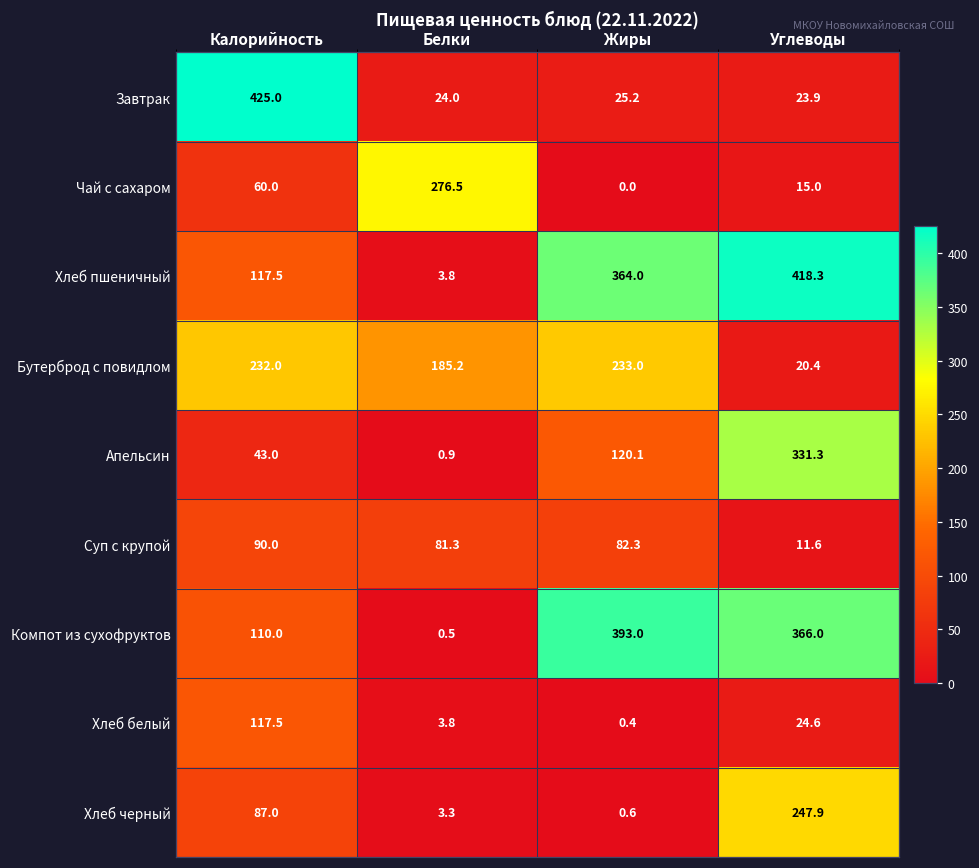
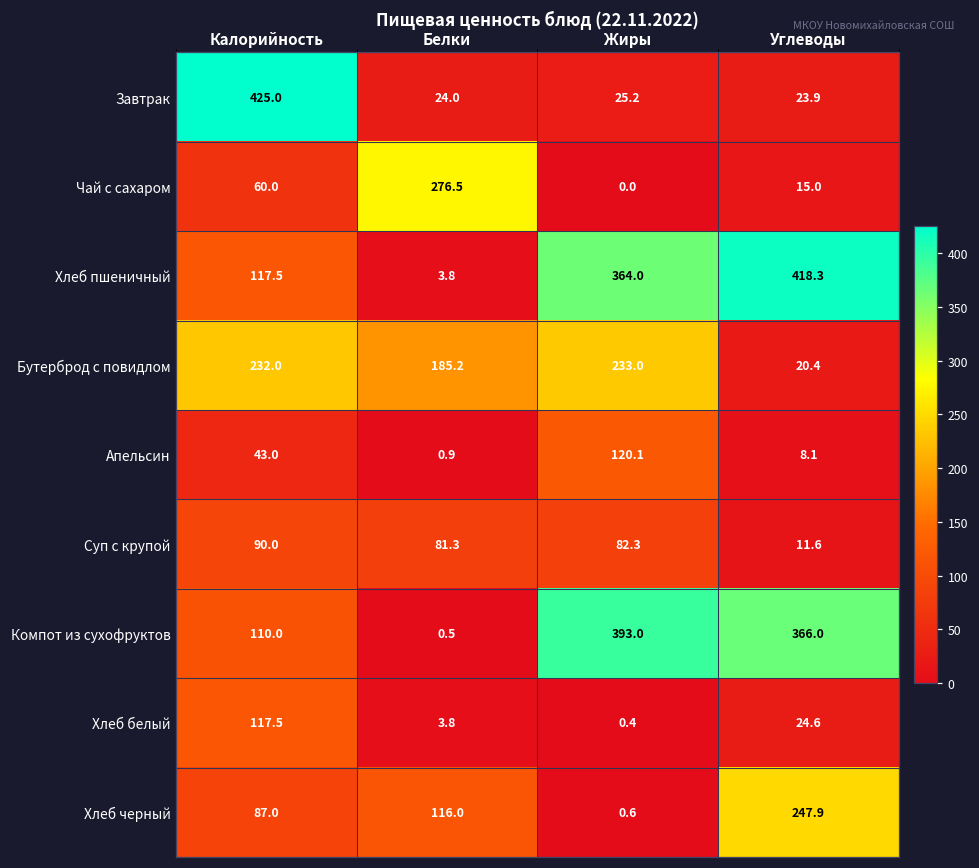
Апельсин, Углеводы: 331.3 -> 8.1
Хлеб черный, Белки: 3.3 -> 116.0
